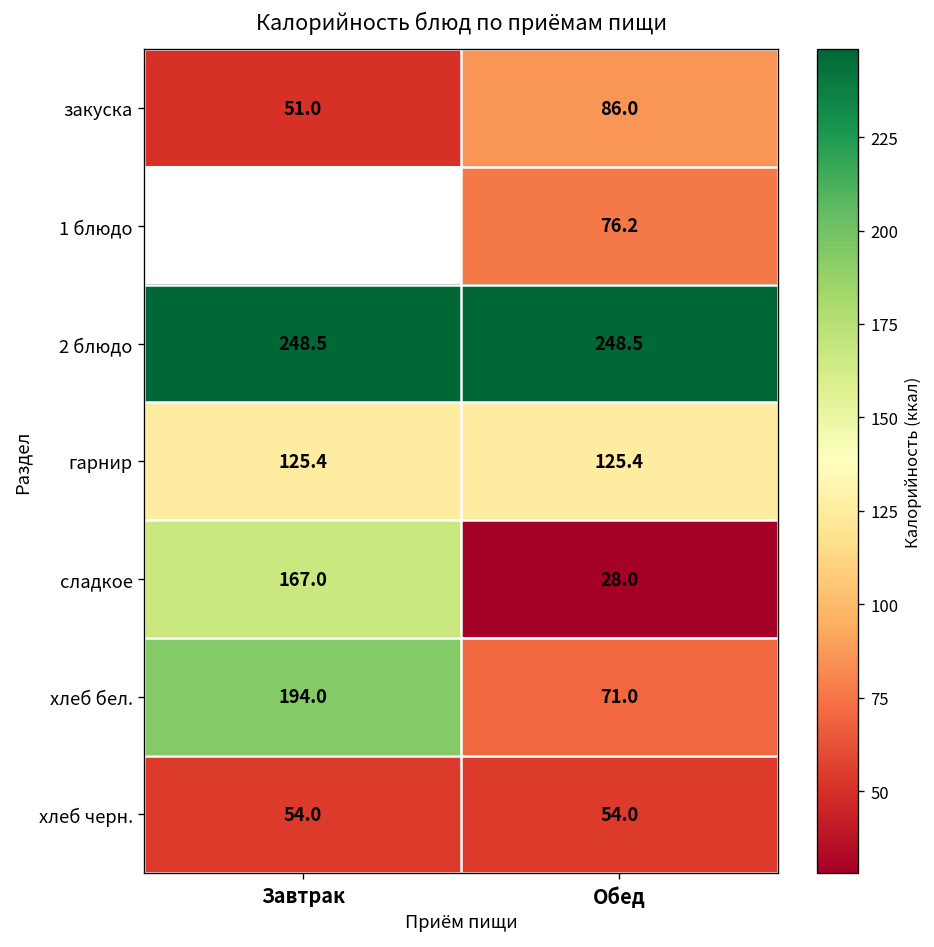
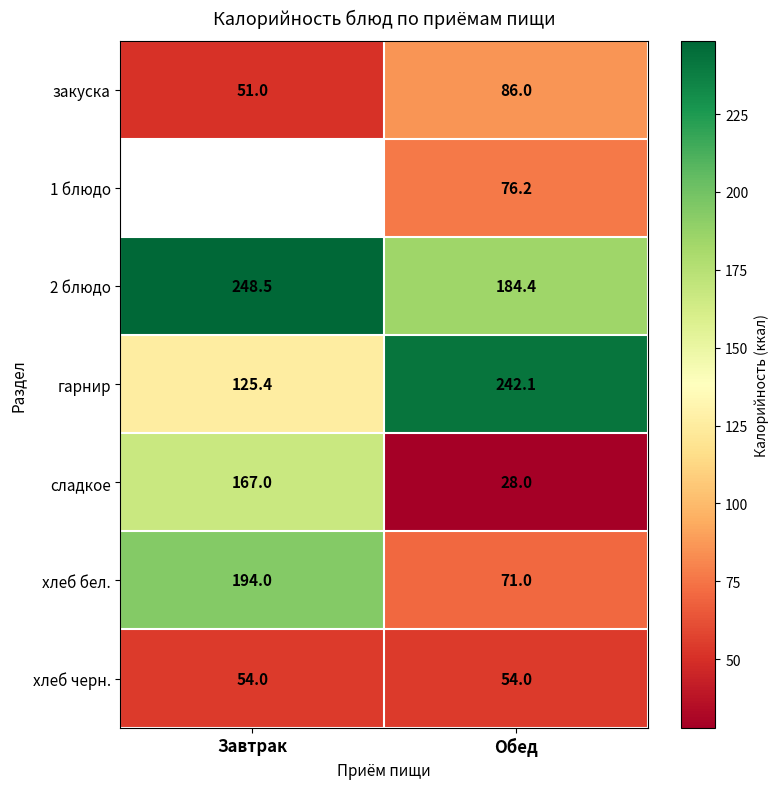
2 блюдо, Обед: 248.5 -> 184.4
гарнир, Обед: 125.4 -> 242.1
